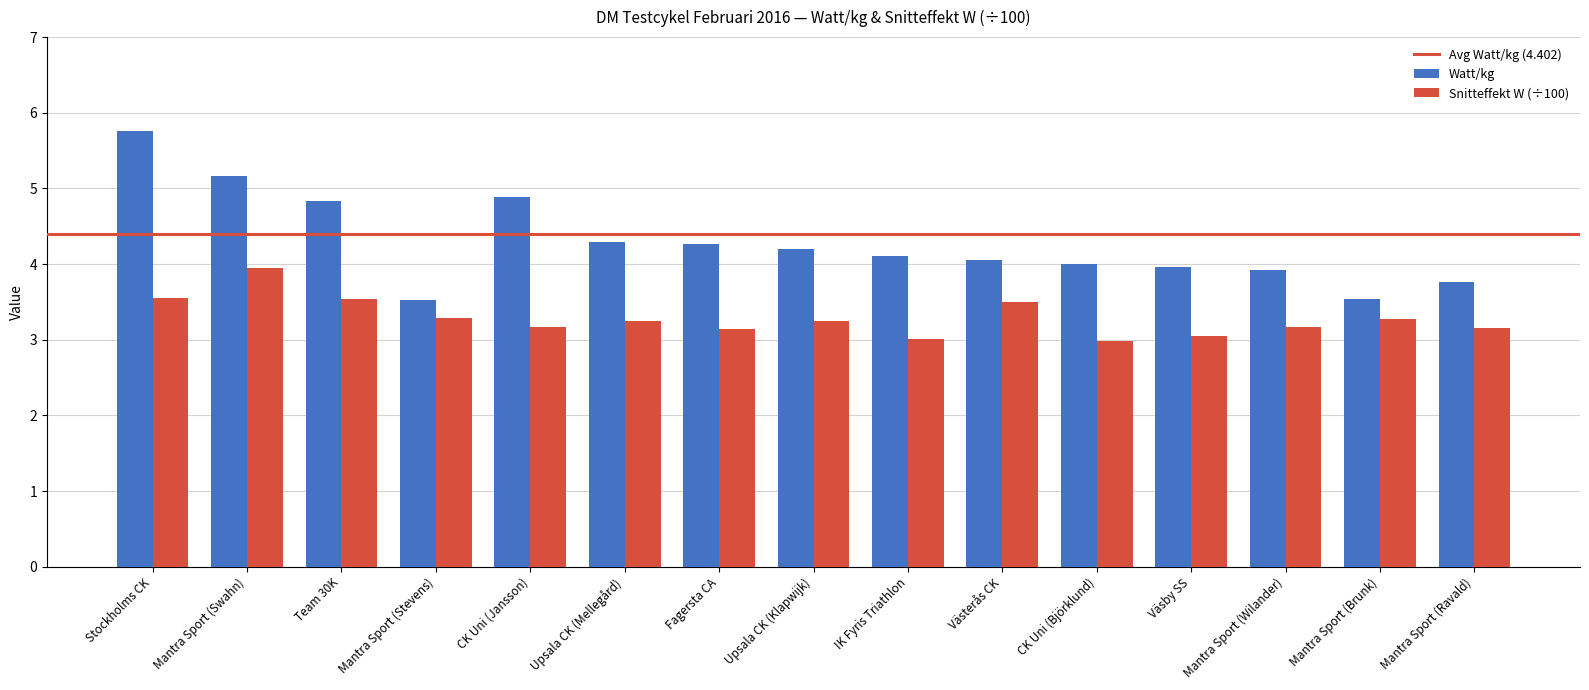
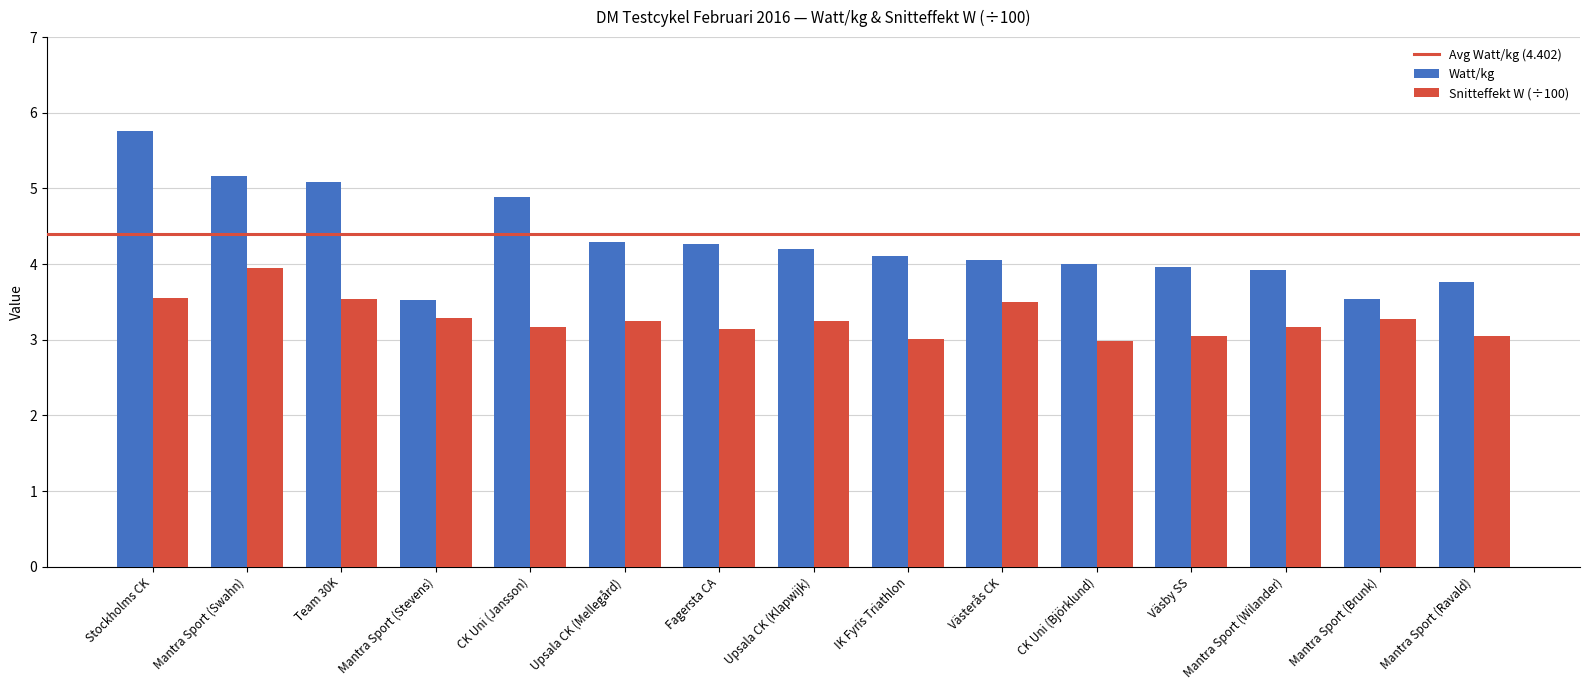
Watt/kg, Team 30K: 4.8 -> 5.1
Snitteffekt W (÷100), Mantra Sport (Ravald): 3.2 -> 3.0
